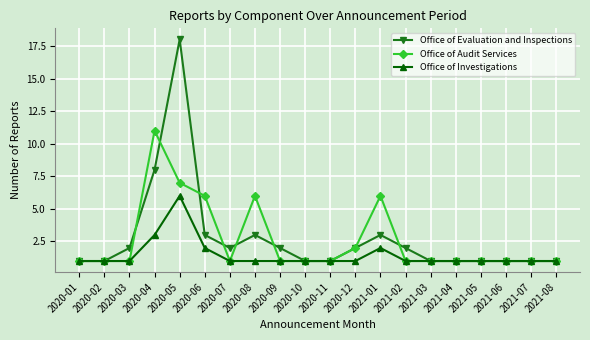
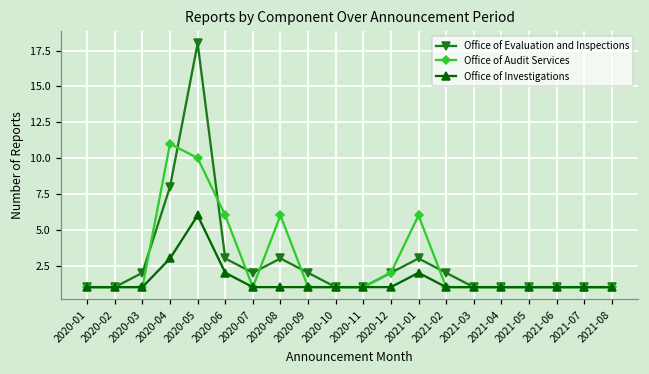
Office of Audit Services, 2020-05: 7 -> 10
